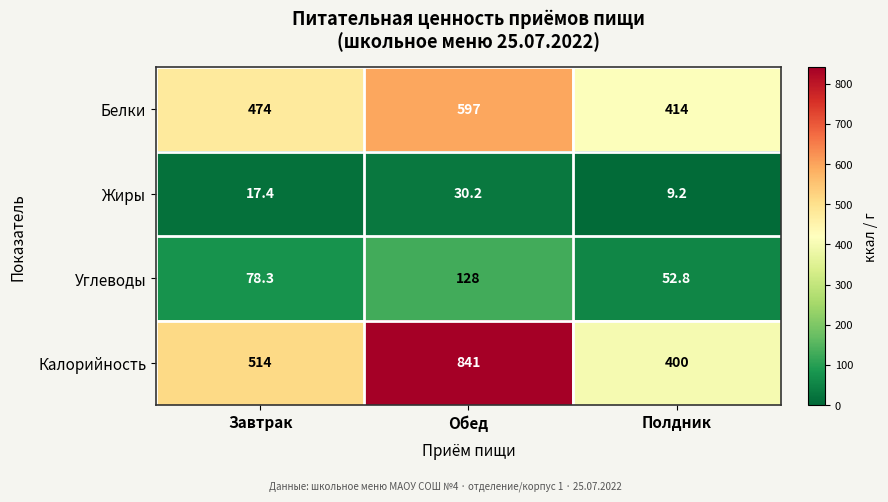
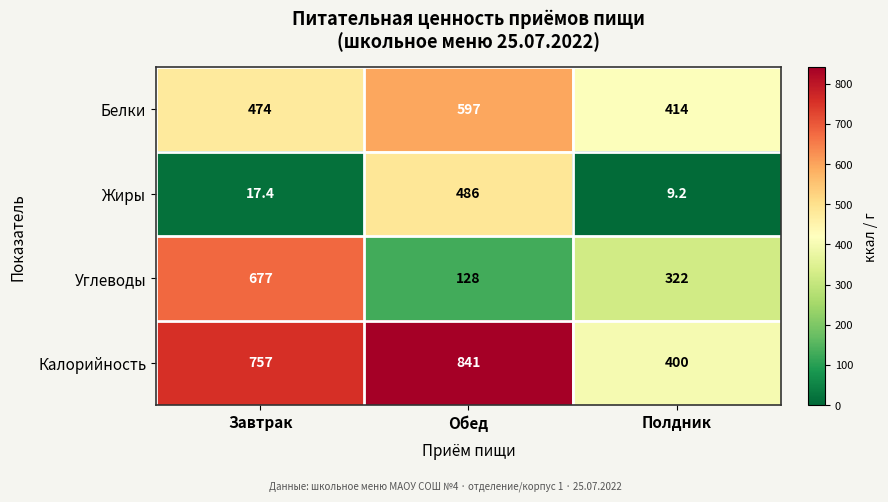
Жиры, Обед: 30.2 -> 486
Углеводы, Завтрак: 78.3 -> 677
Углеводы, Полдник: 52.8 -> 322
Калорийность, Завтрак: 514 -> 757
